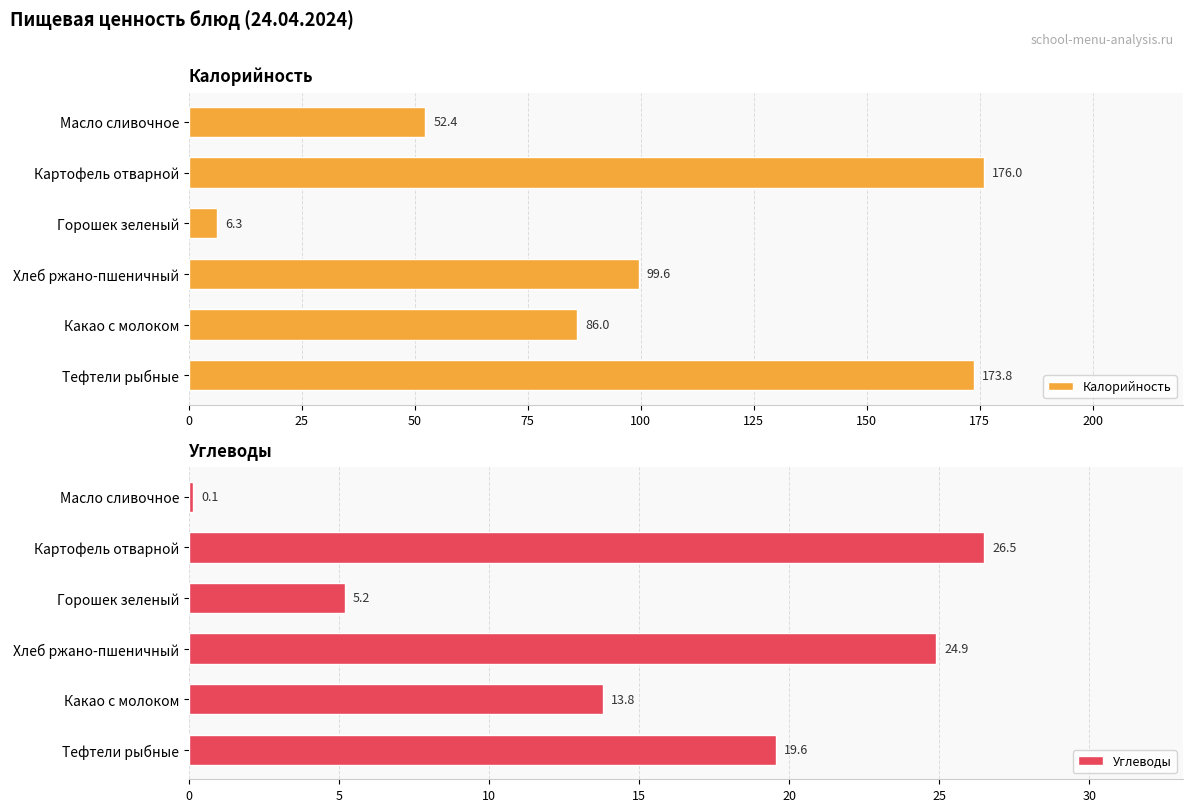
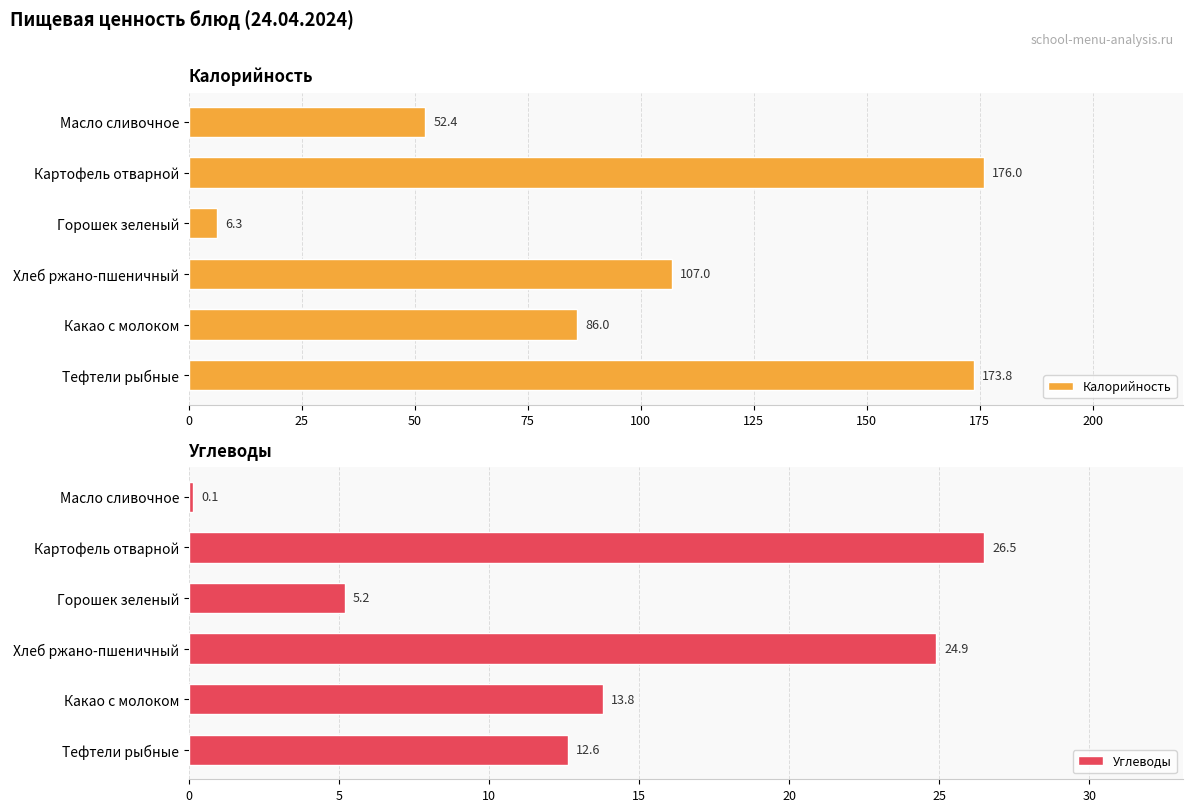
Калорийность, Хлеб ржано-пшеничный: 99.6 -> 107.0
Углеводы, Тефтели рыбные: 19.6 -> 12.6
